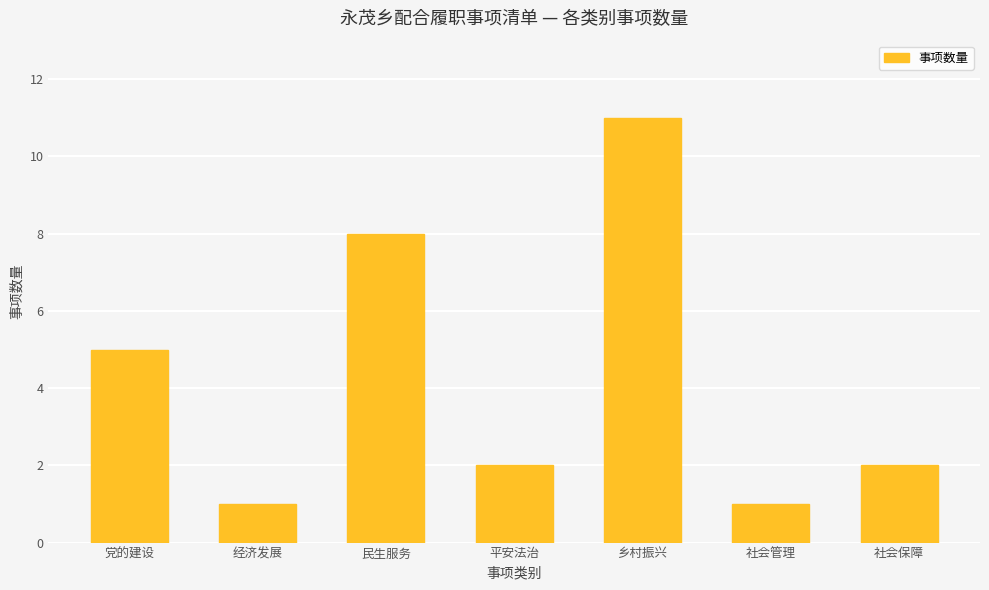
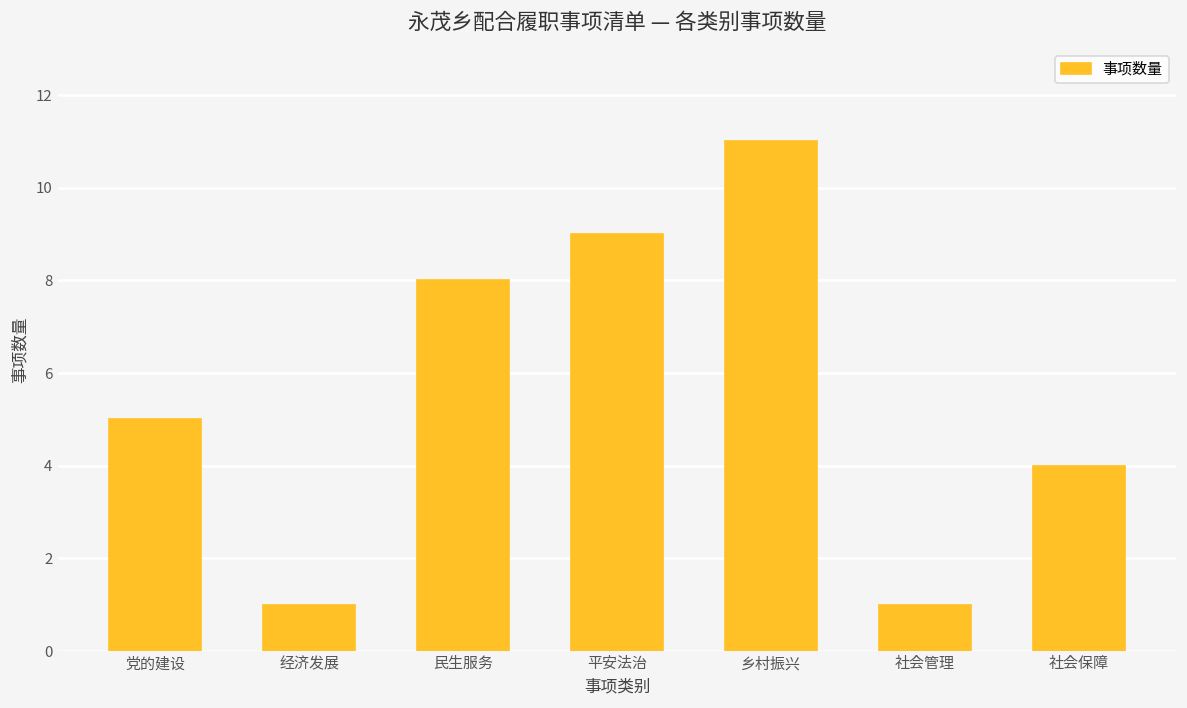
平安法治: 2 -> 9
社会保障: 2 -> 4
